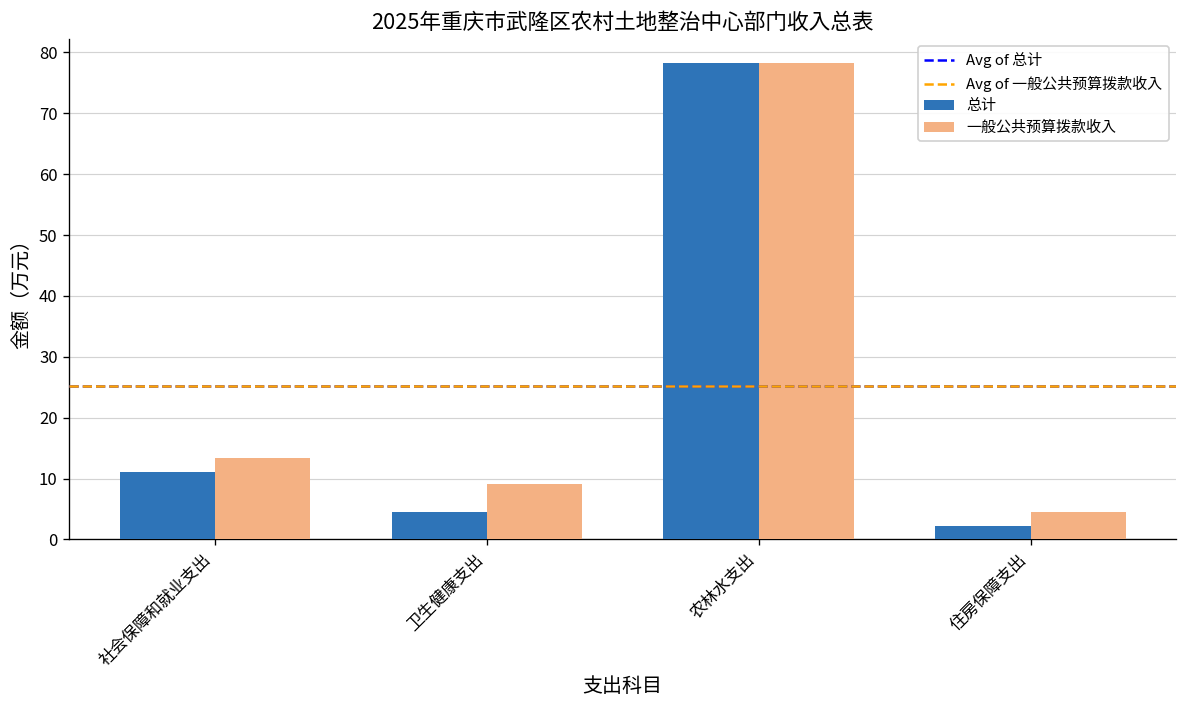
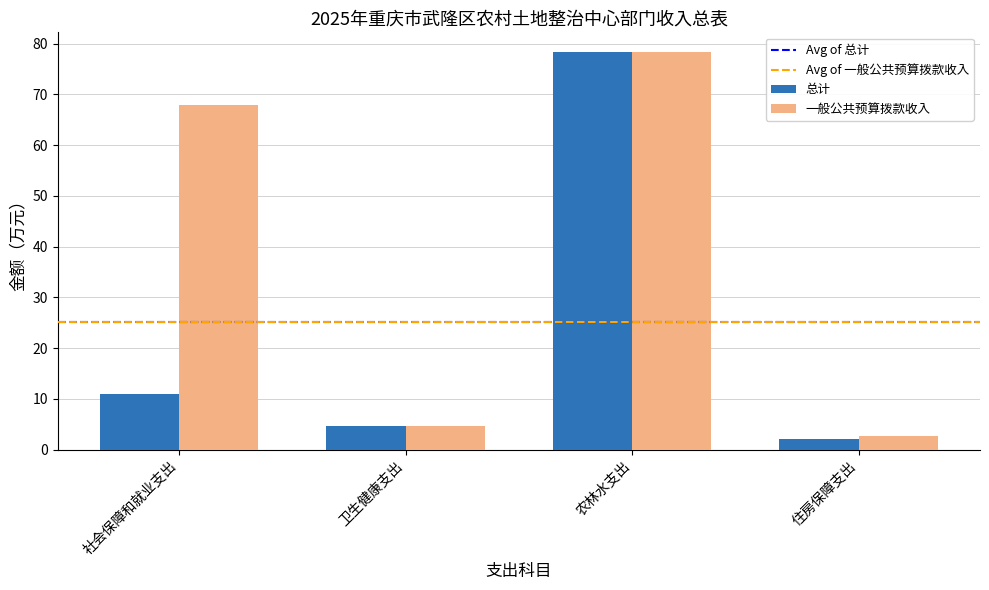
一般公共预算拨款收入, 社会保障和就业支出: 13 -> 68
一般公共预算拨款收入, 卫生健康支出: 9 -> 5
一般公共预算拨款收入, 住房保障支出: 5 -> 3
